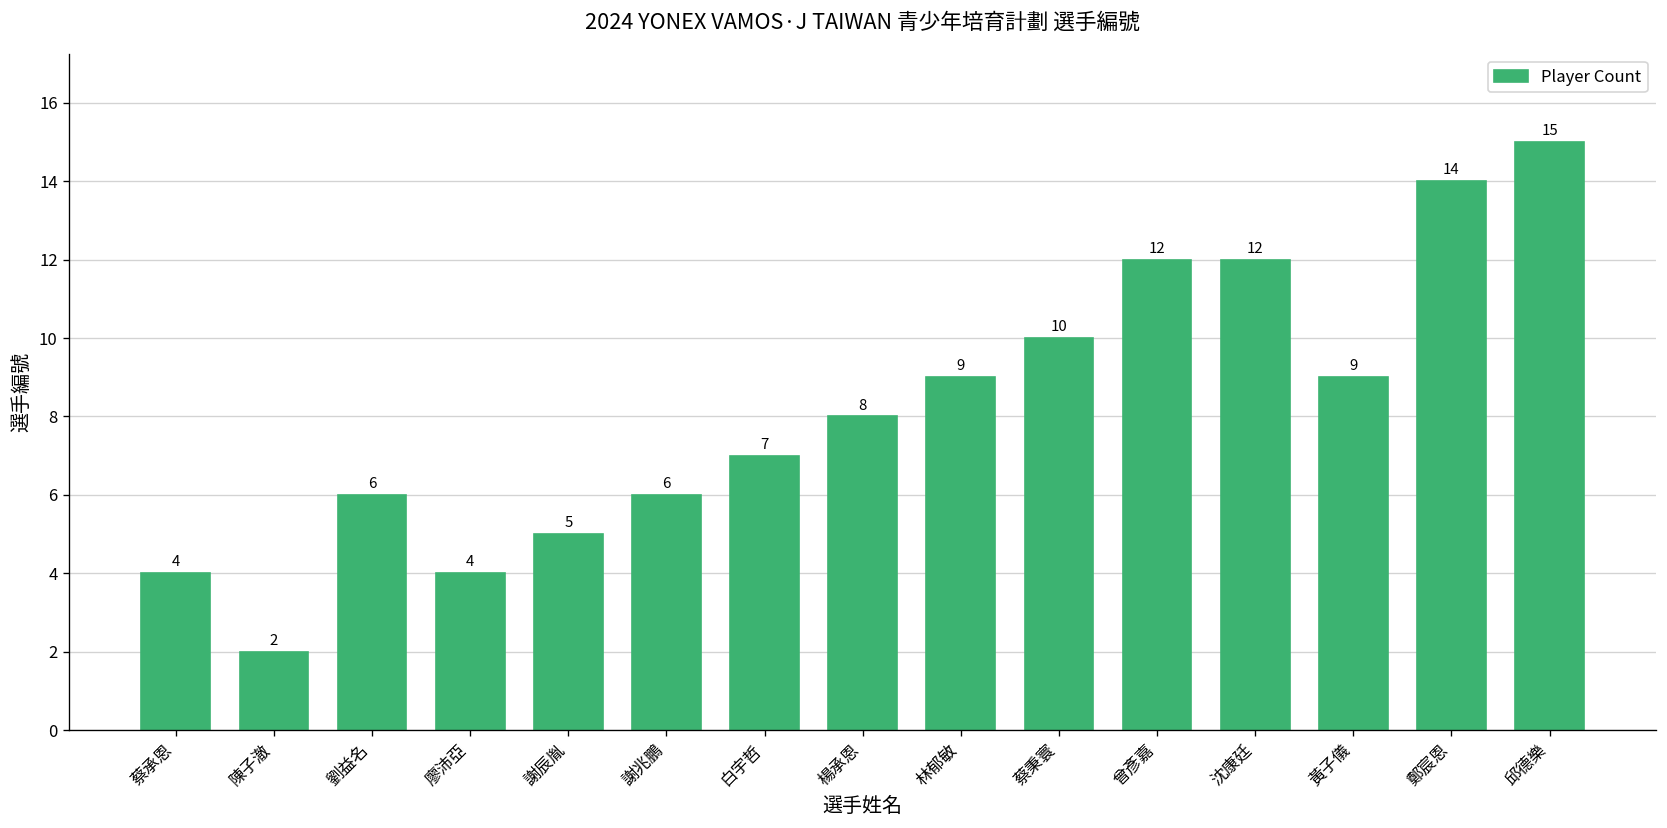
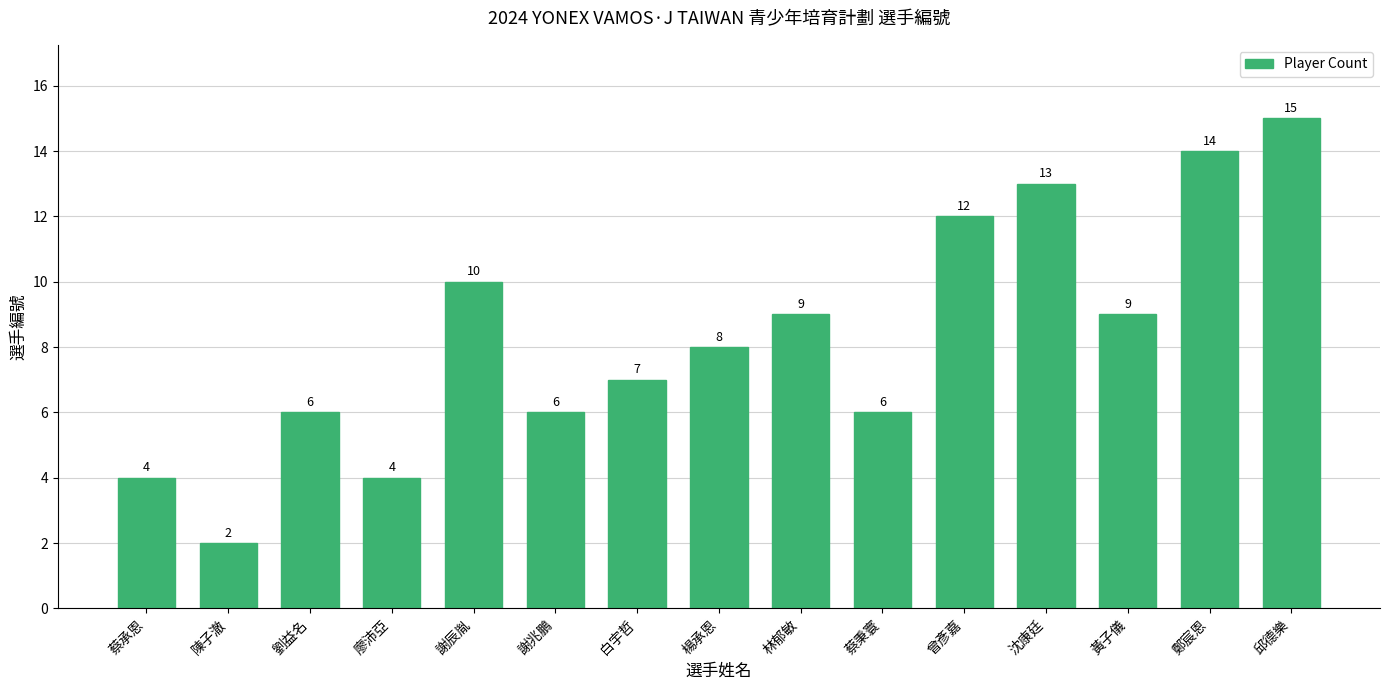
謝辰胤: 5 -> 10
蔡秉寰: 10 -> 6
沈康廷: 12 -> 13
